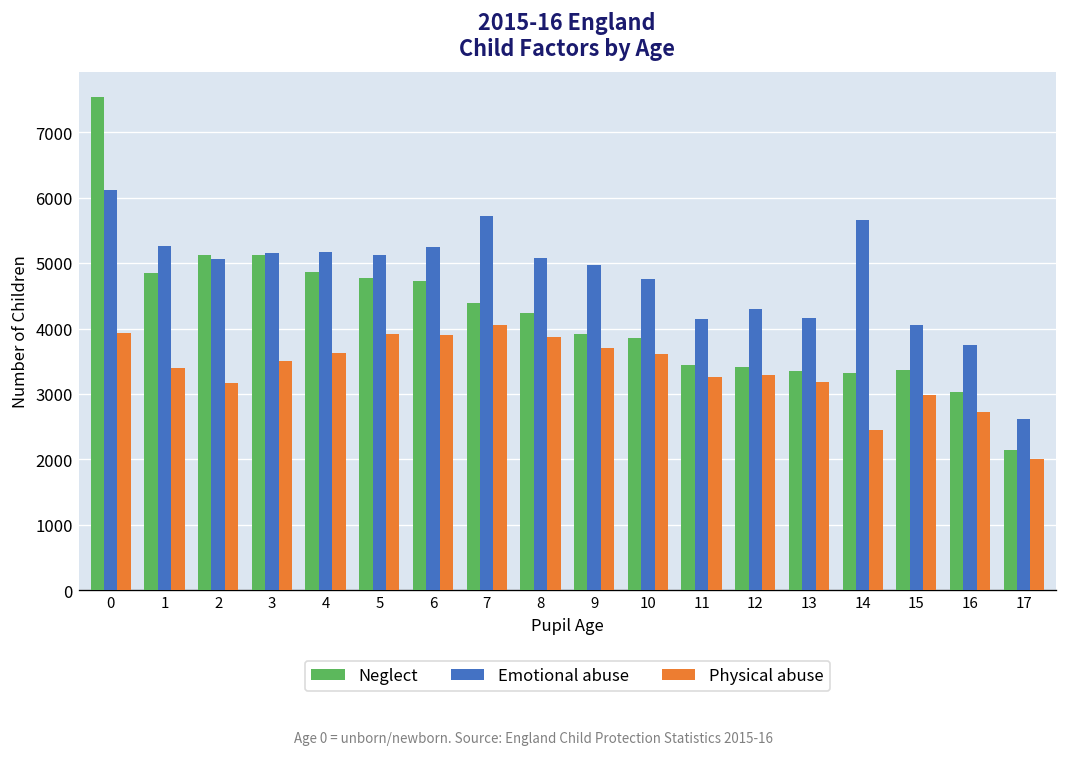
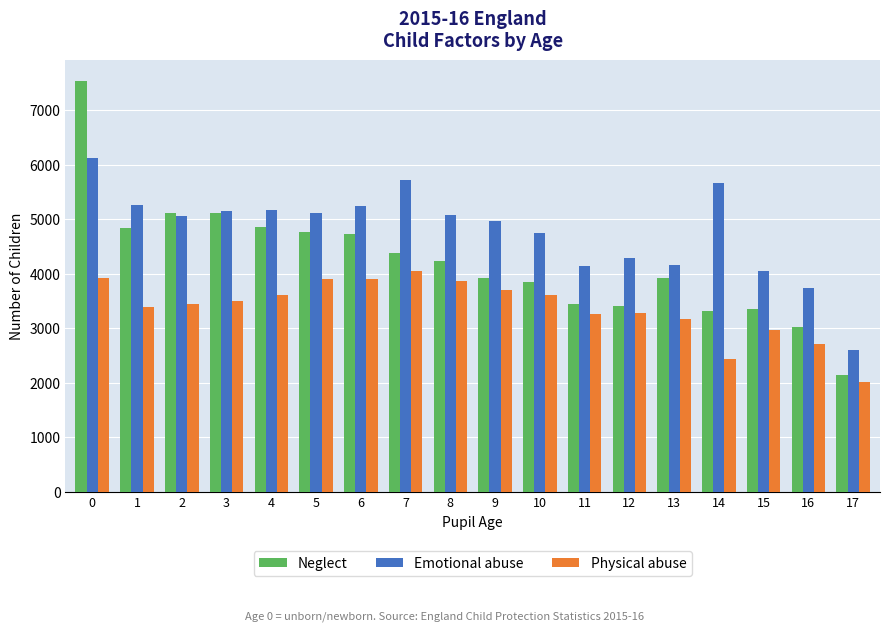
Physical abuse, 2: 3200 -> 3500
Neglect, 13: 3400 -> 3900
